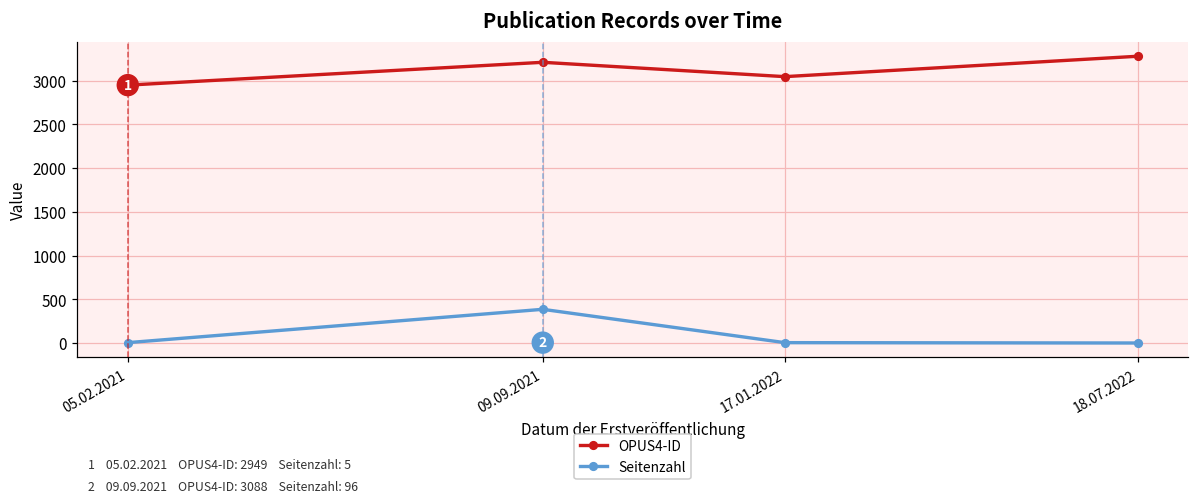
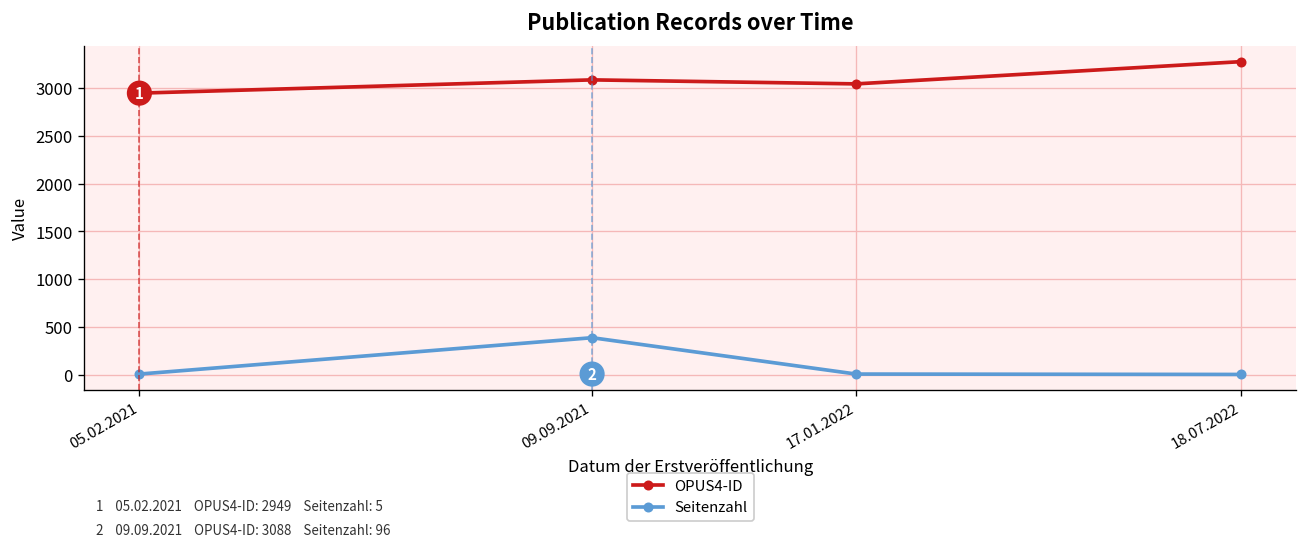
OPUS4-ID, 09.09.2021: 3200 -> 3100
